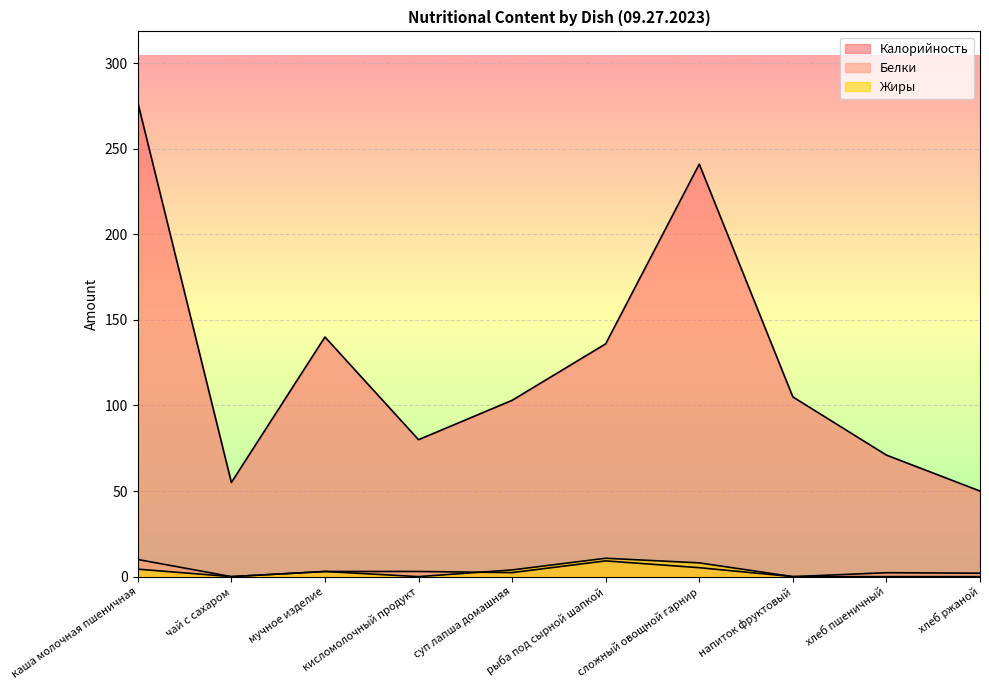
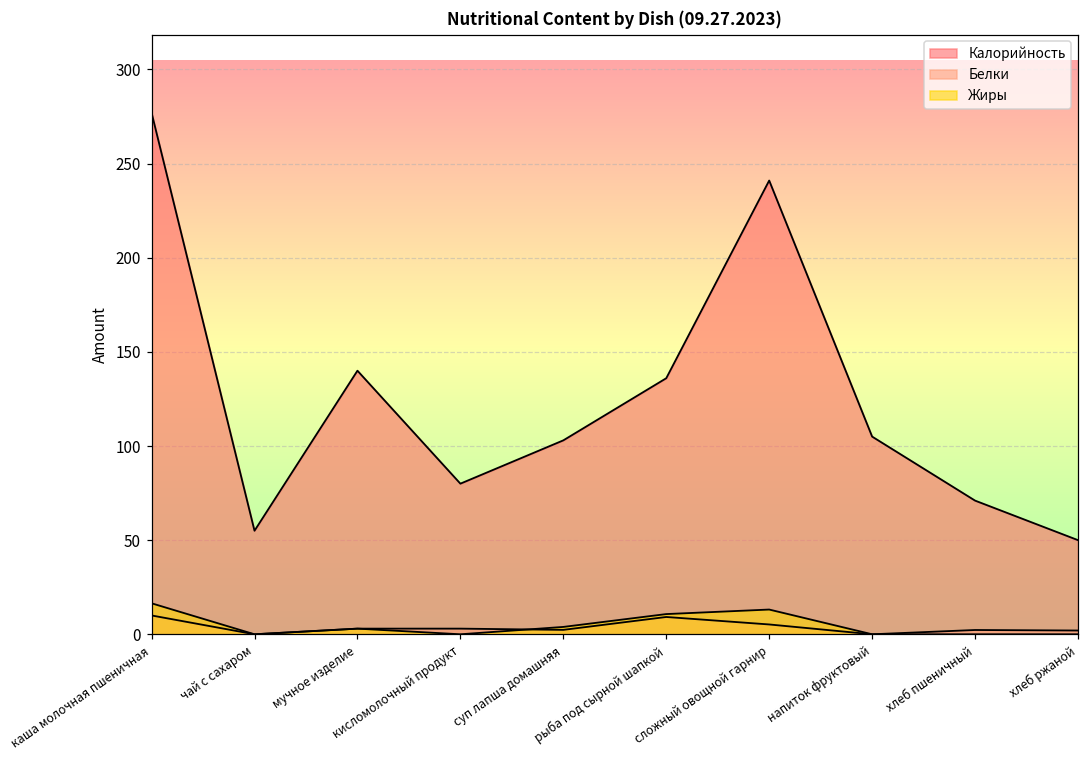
Жиры, каша молочная пшеничная: 4 -> 16
Жиры, сложный овощной гарнир: 8 -> 13
